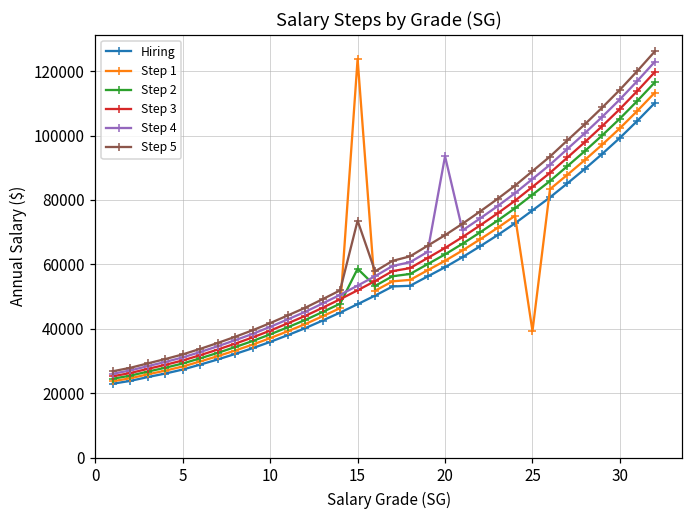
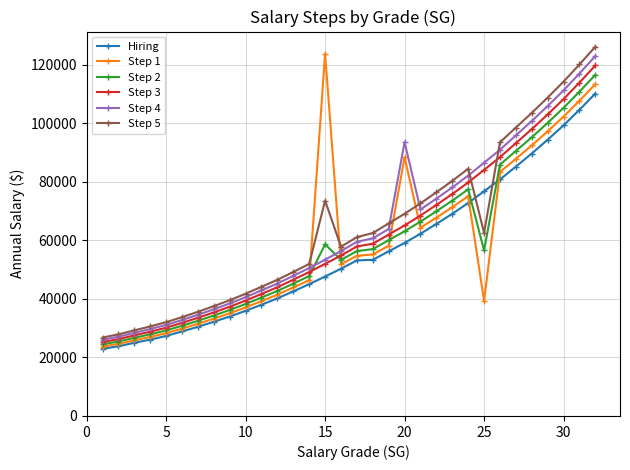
Step 1, 20: 61000 -> 88000
Step 2, 25: 82000 -> 57000
Step 5, 25: 89000 -> 63000
